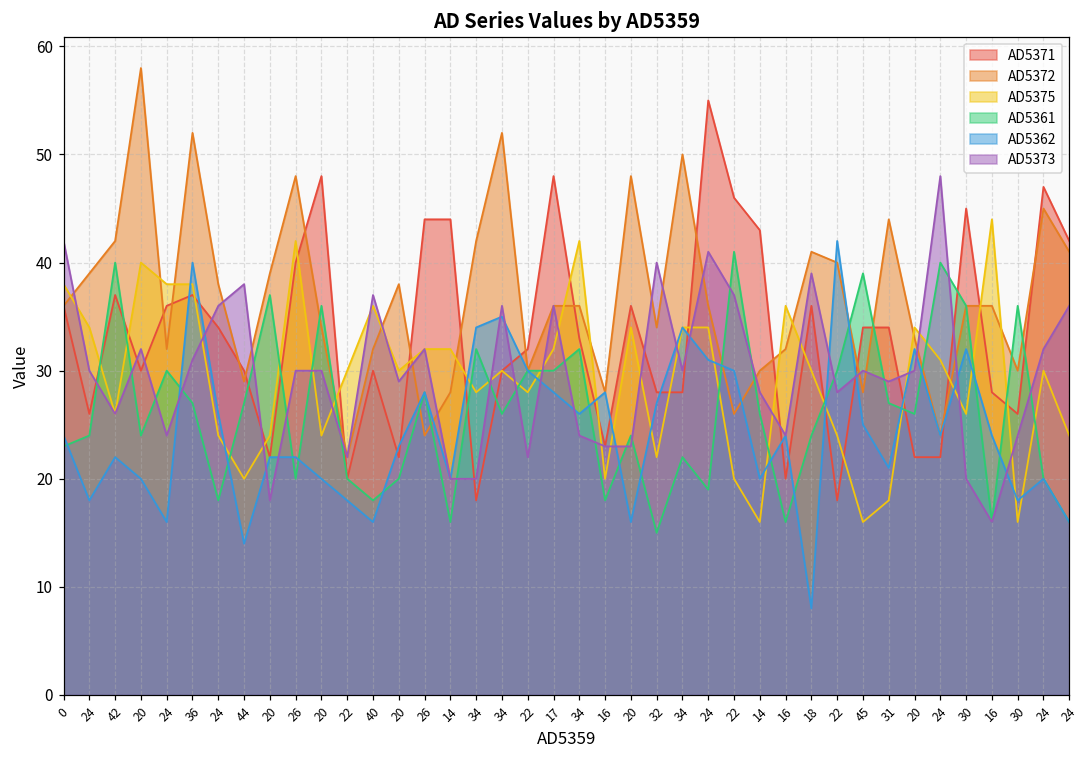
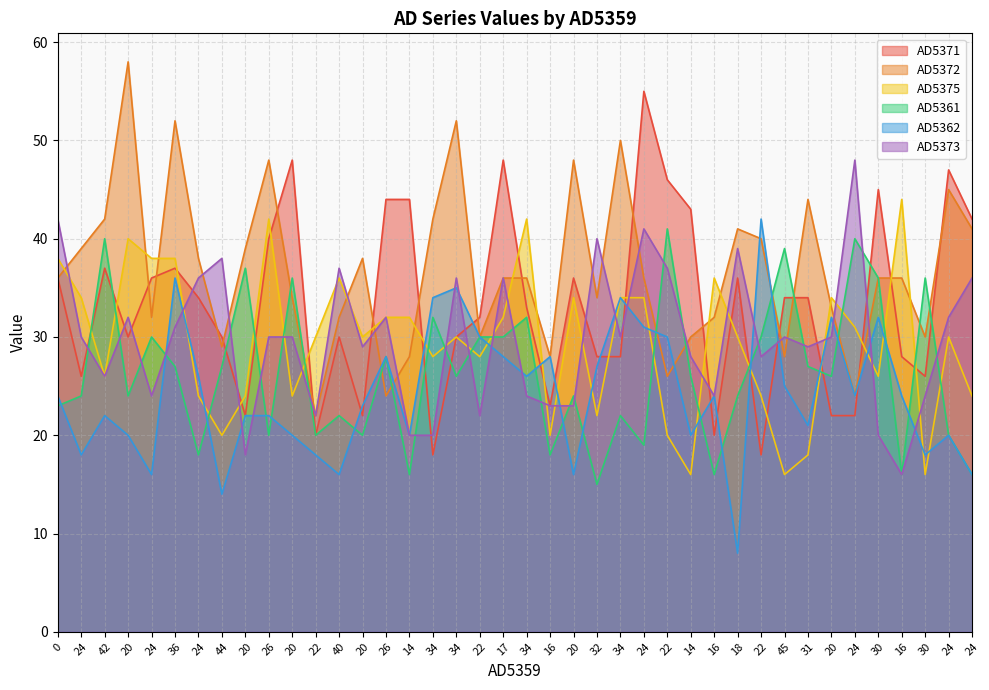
AD5362, 36: 40 -> 36
AD5361, 40: 18 -> 22
